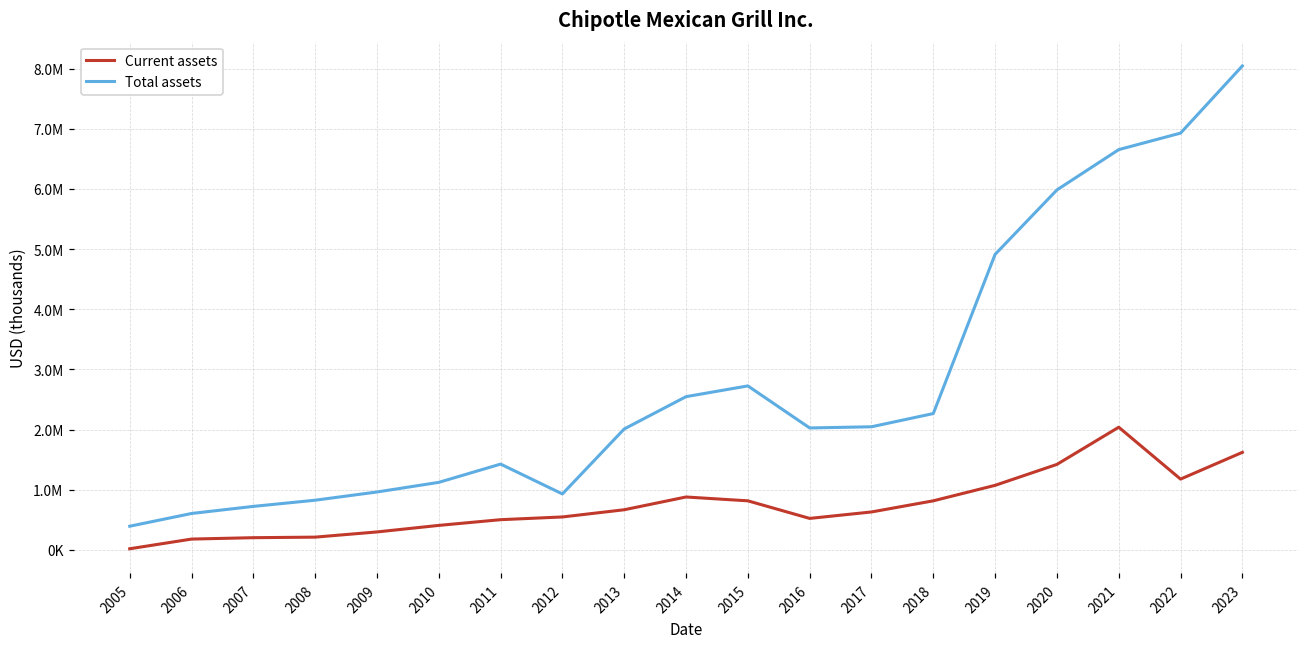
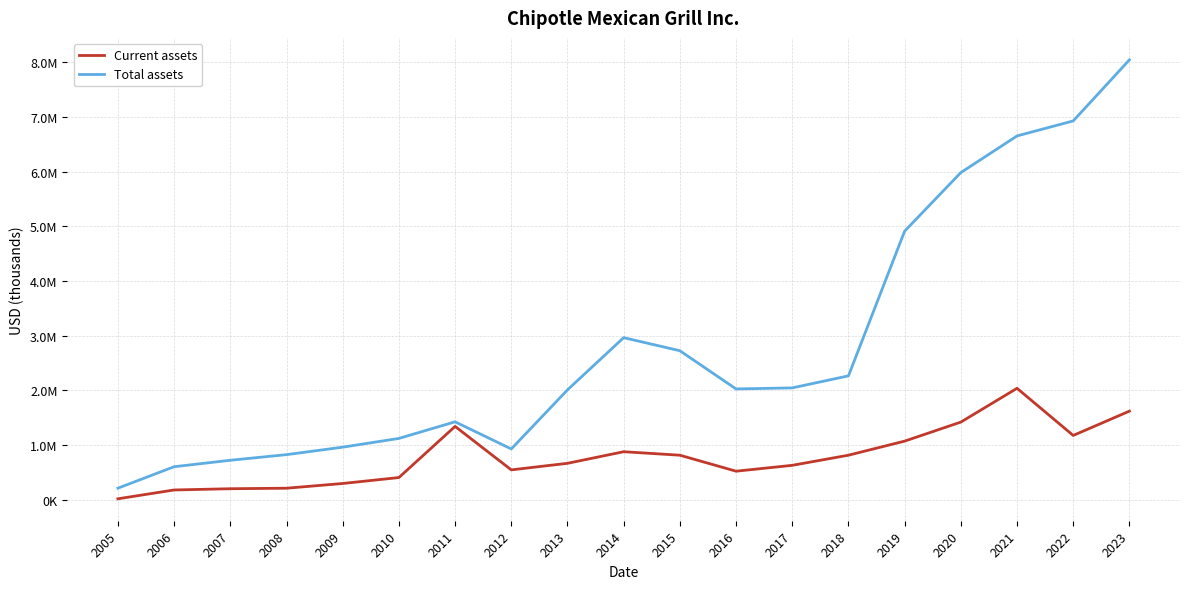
Total assets, 2005: 400000 -> 200000
Current assets, 2011: 500000 -> 1300000
Total assets, 2014: 2500000 -> 3000000
